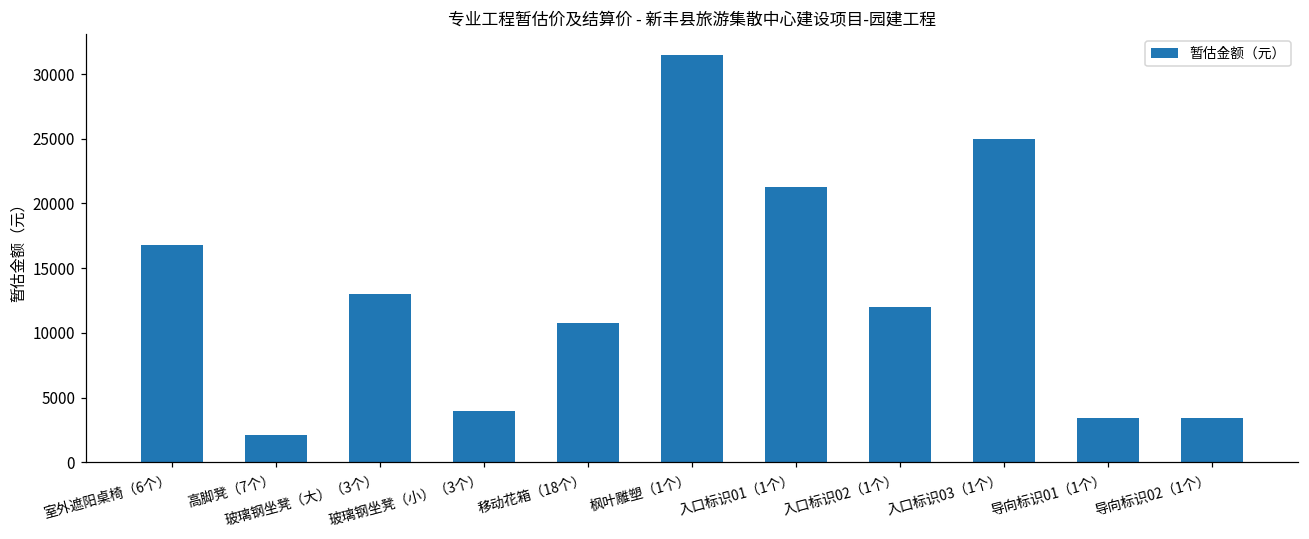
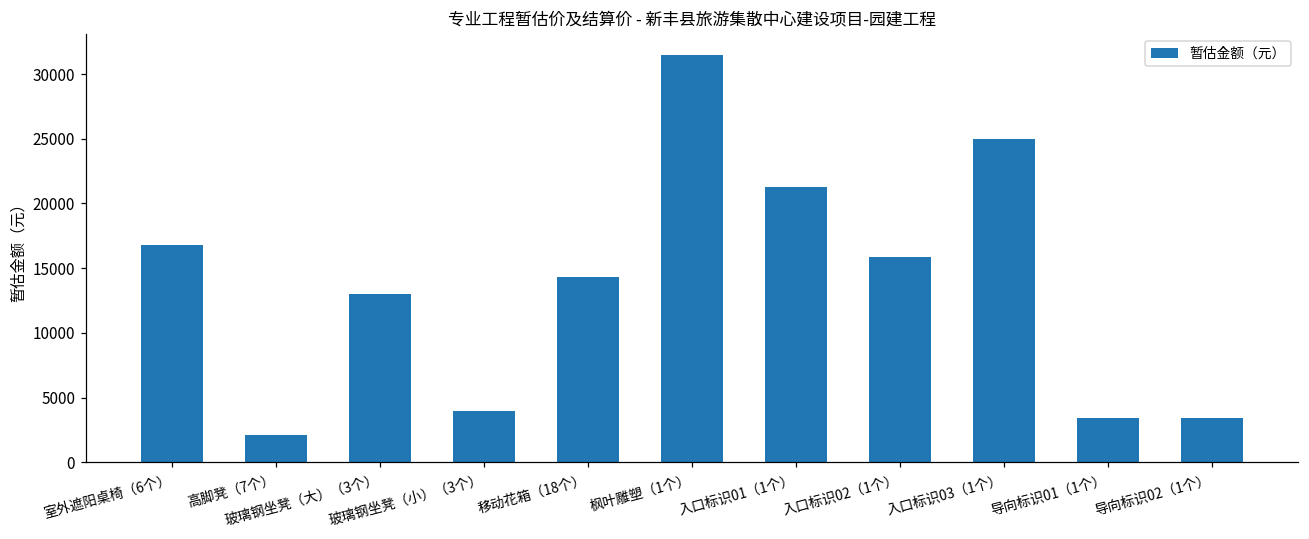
移动花箱（18个）: 10800 -> 14300
入口标识02（1个）: 12000 -> 15900
